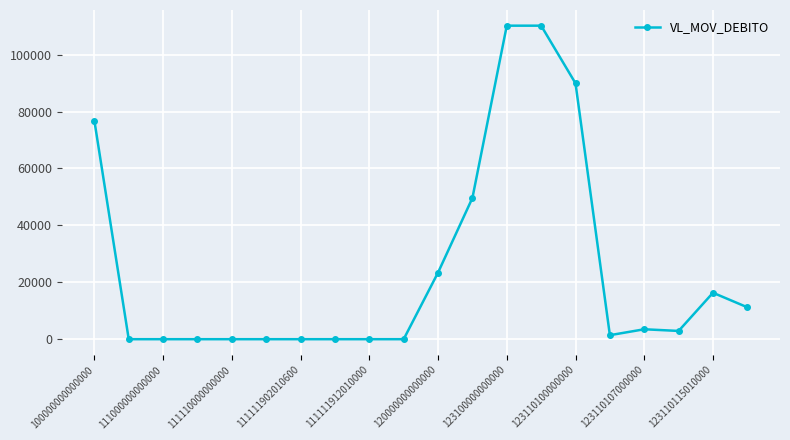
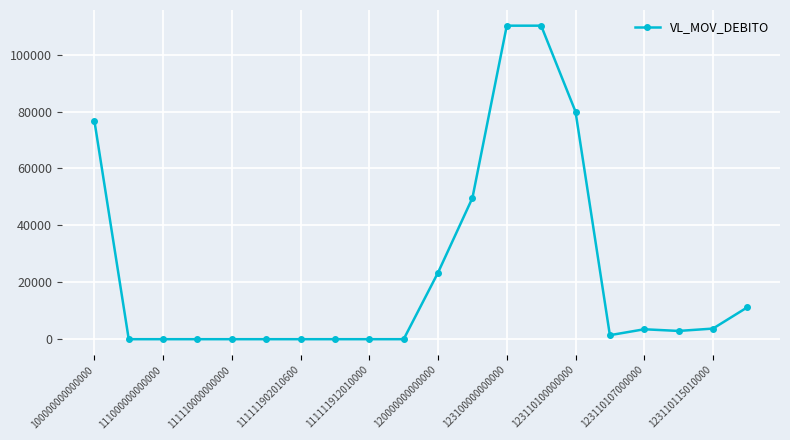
123110100000000: 90000 -> 80000
123110115010000: 16000 -> 4000
